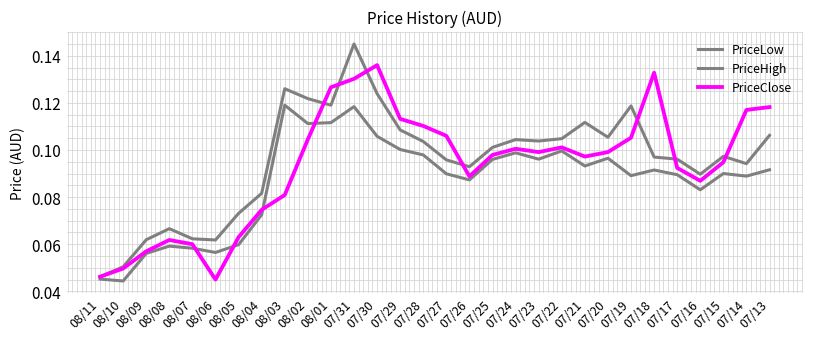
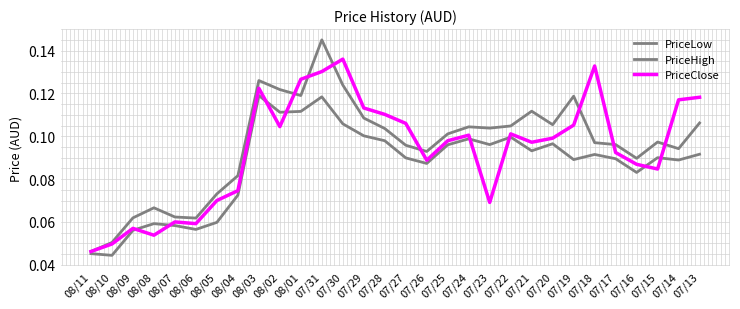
PriceClose, 08/08: 0.062 -> 0.054
PriceClose, 08/06: 0.045 -> 0.059
PriceClose, 08/05: 0.063 -> 0.070
PriceClose, 08/03: 0.081 -> 0.122
PriceClose, 07/23: 0.099 -> 0.069
PriceClose, 07/15: 0.095 -> 0.085
